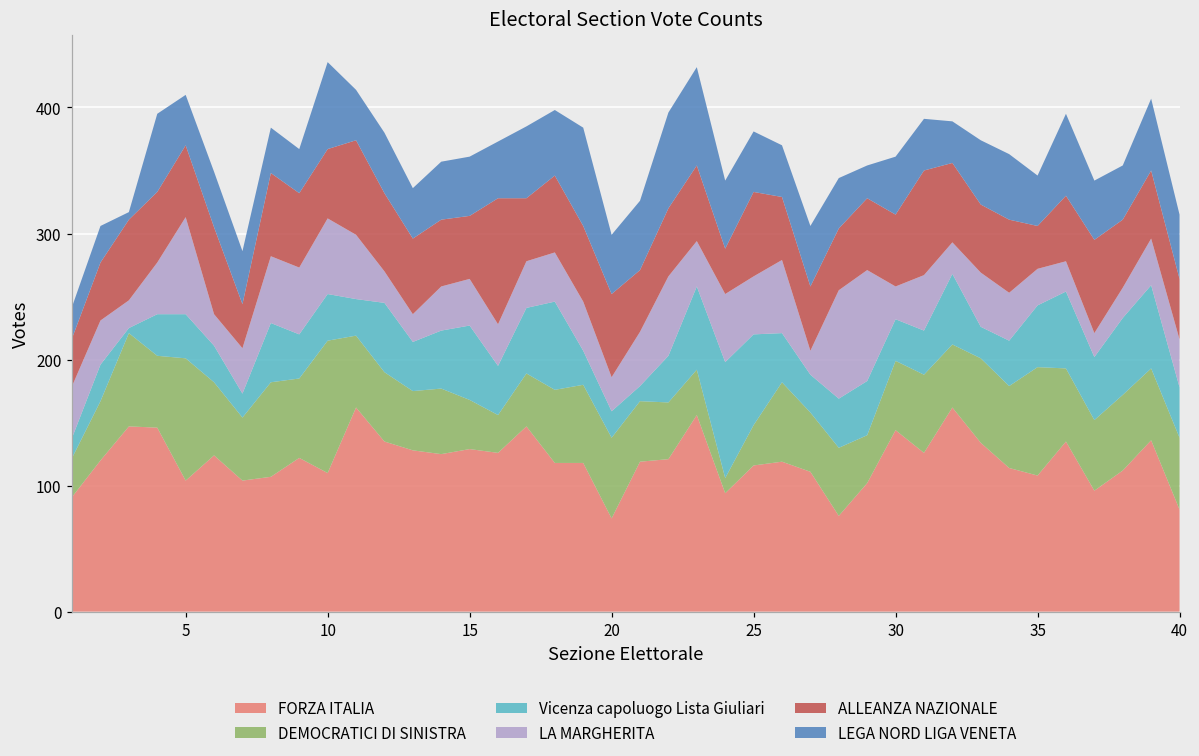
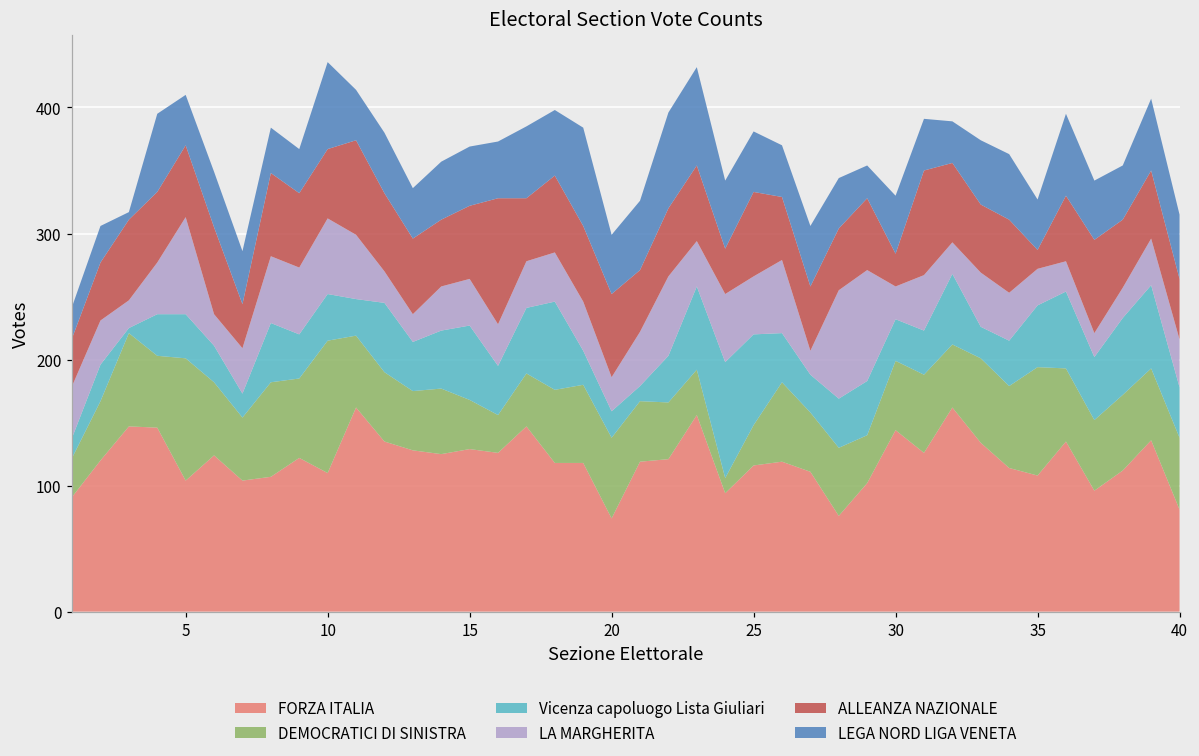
ALLEANZA NAZIONALE, 15: 50 -> 58
ALLEANZA NAZIONALE, 30: 57 -> 26
ALLEANZA NAZIONALE, 35: 34 -> 15
